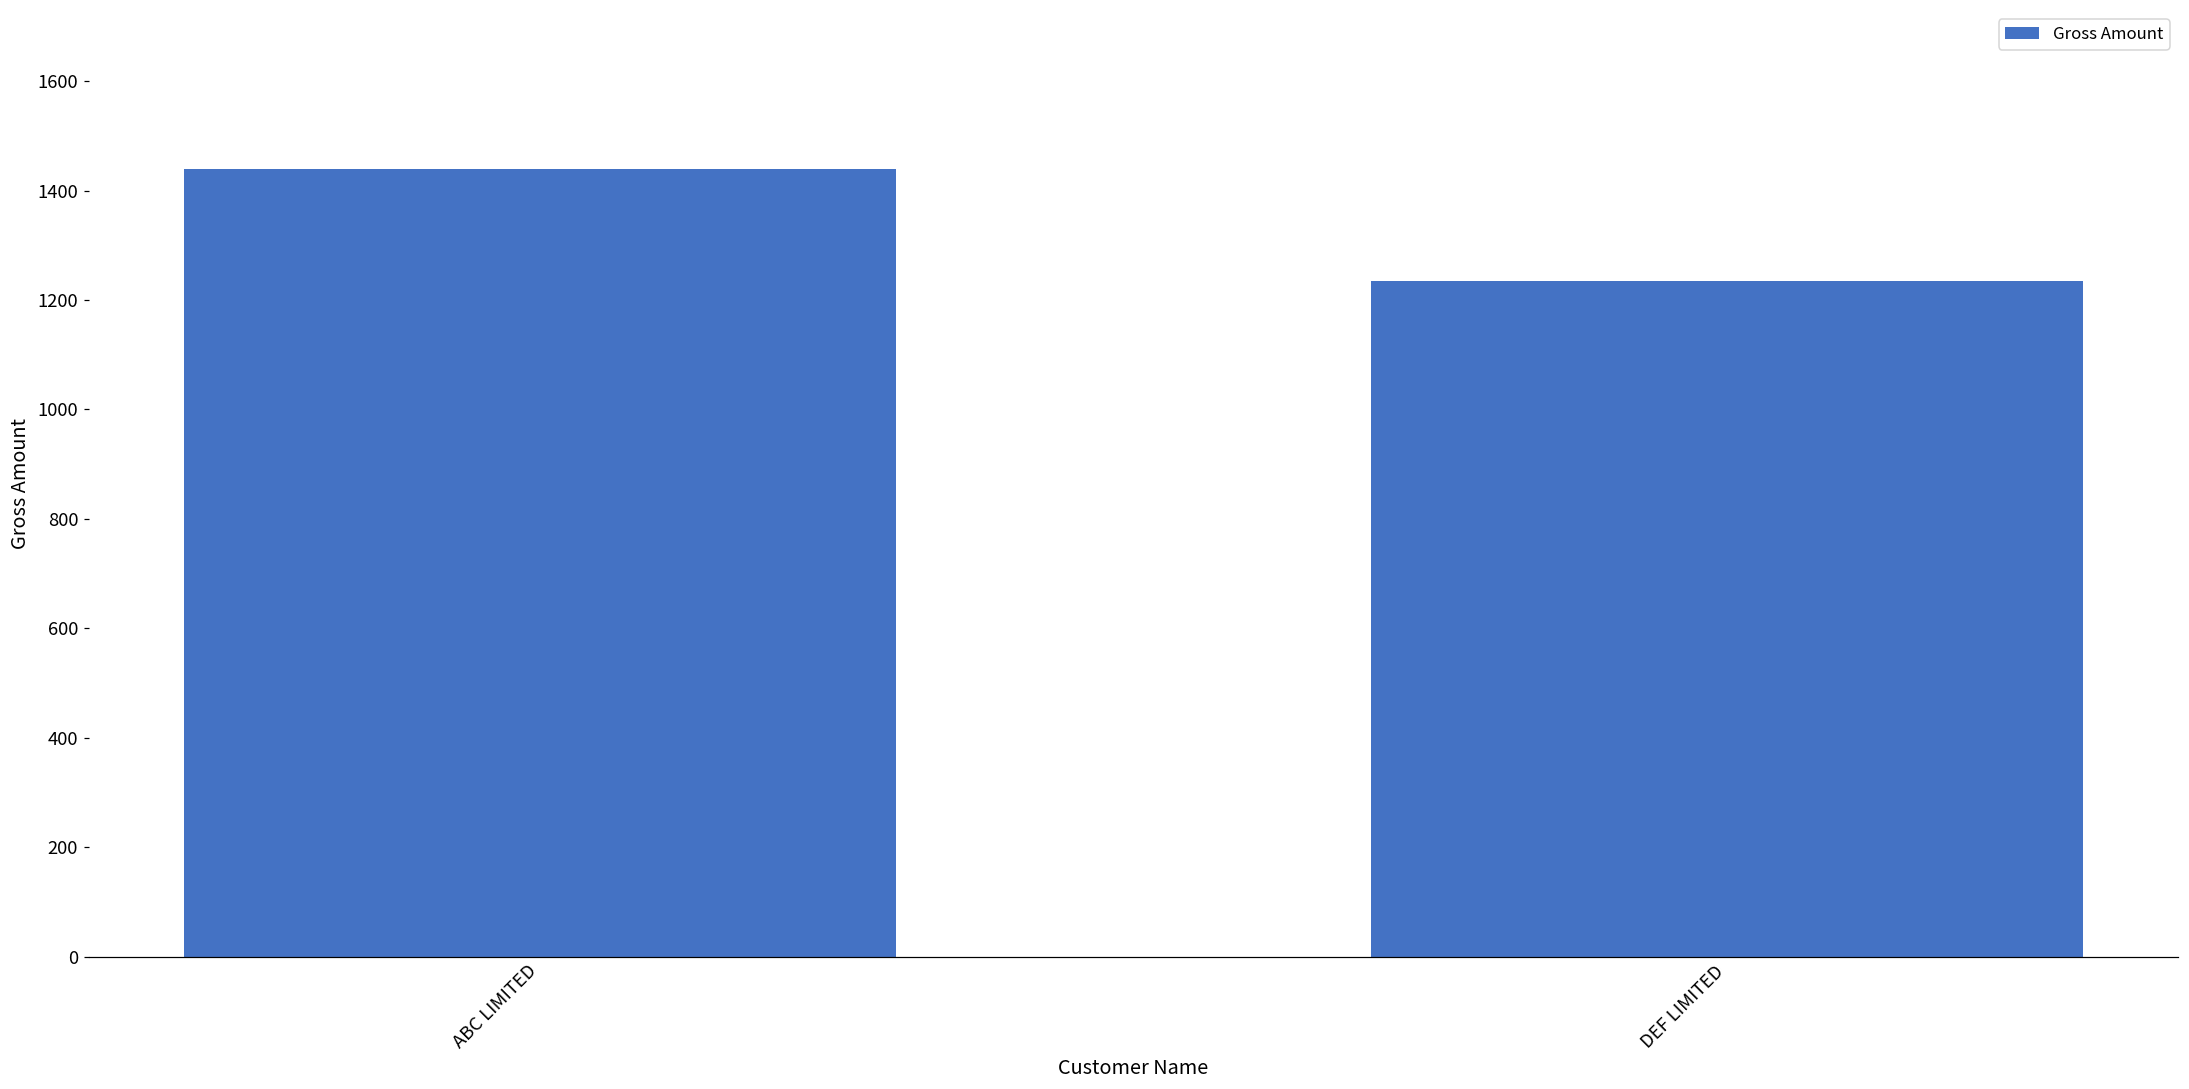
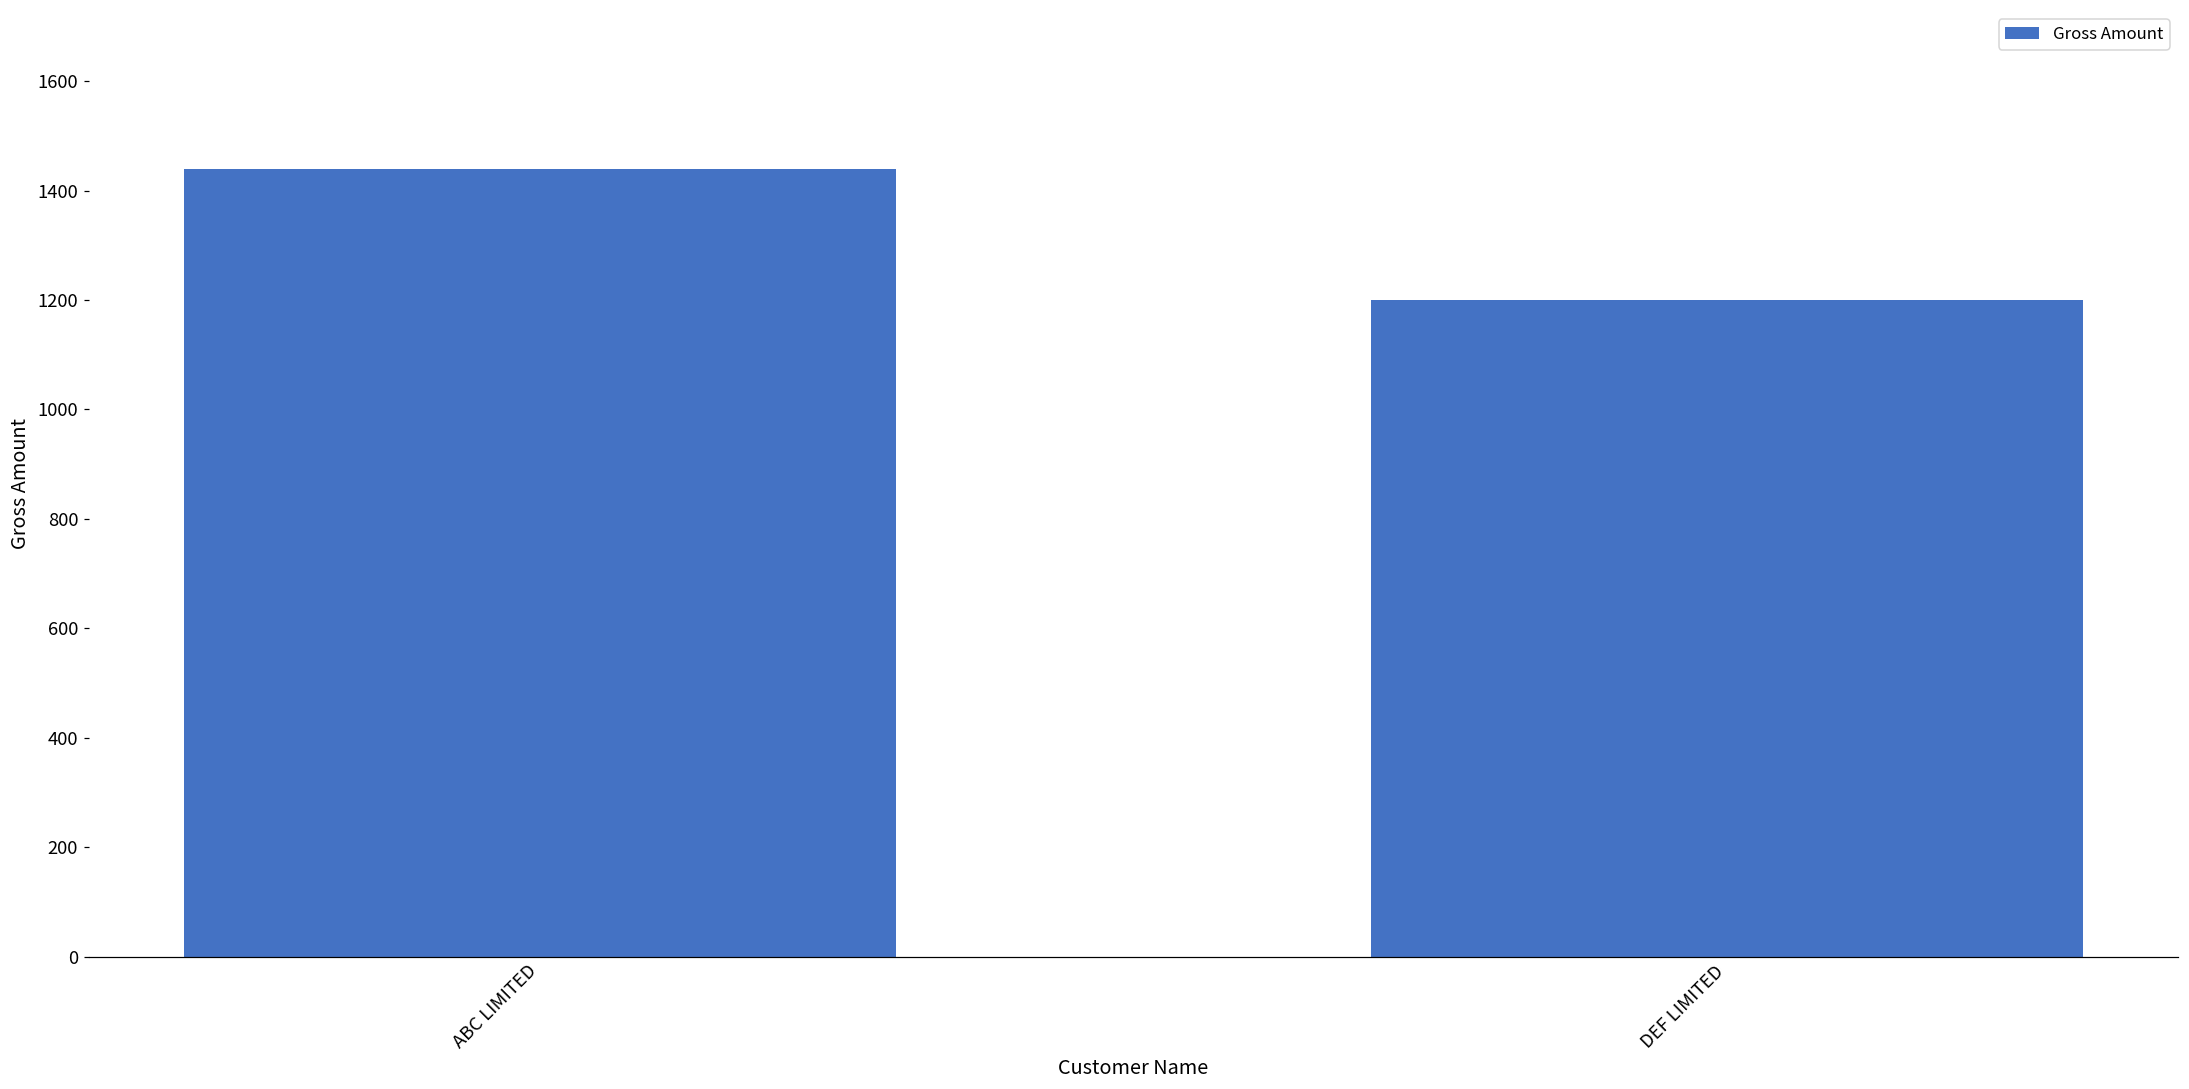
DEF LIMITED: 1230 -> 1200
